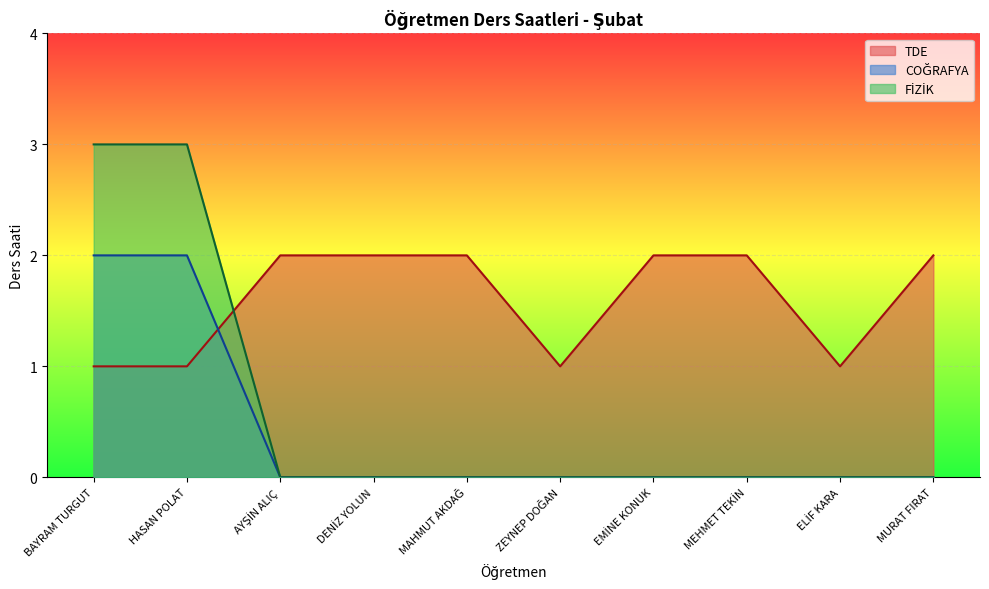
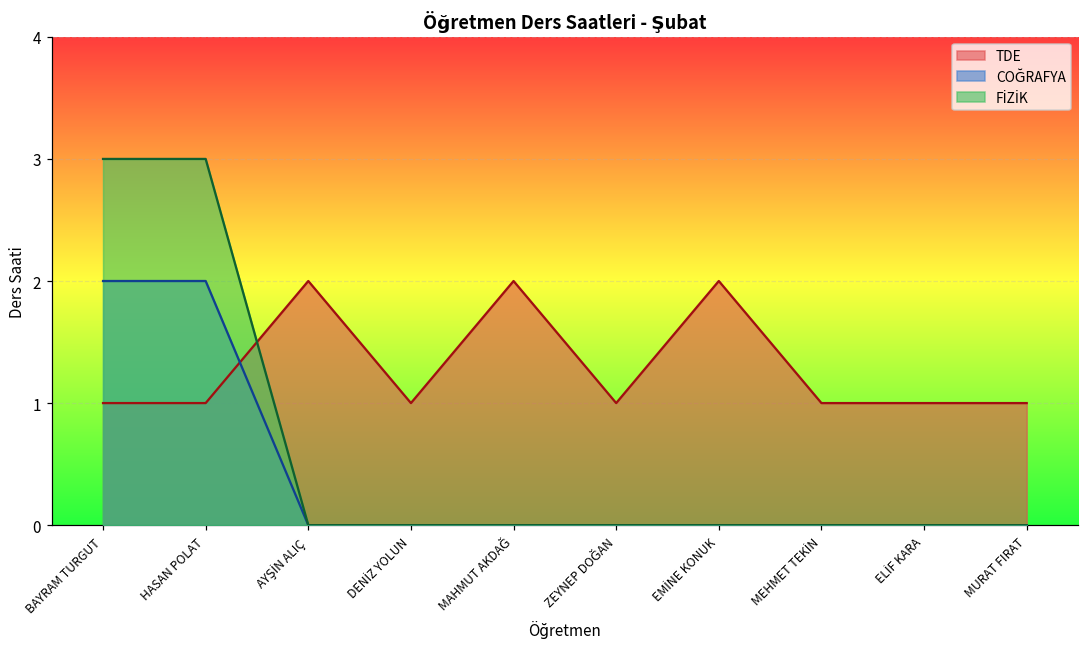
TDE, DENİZ YOLUN: 2 -> 1
TDE, MEHMET TEKİN: 2 -> 1
TDE, MURAT FIRAT: 2 -> 1
